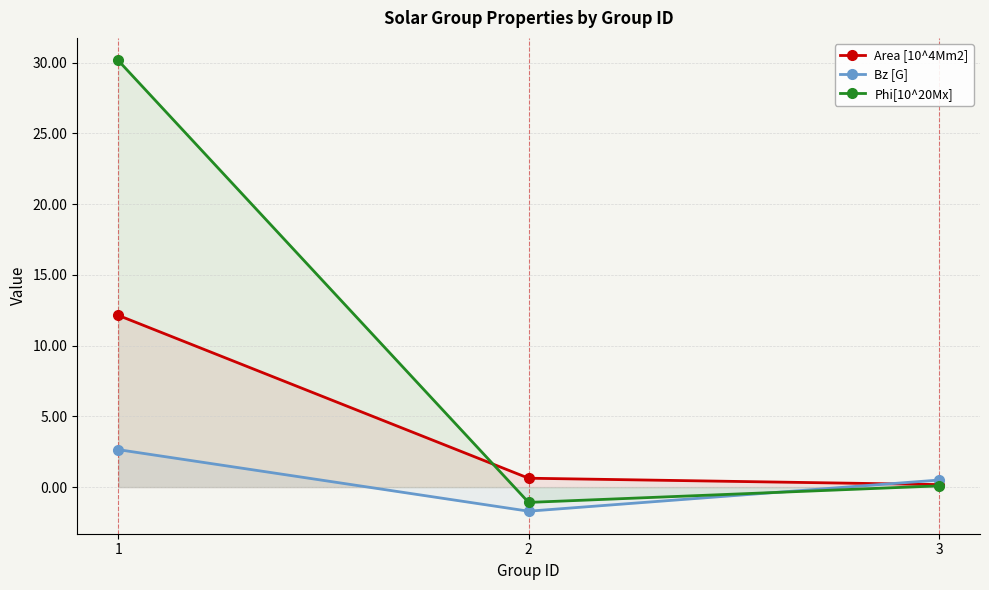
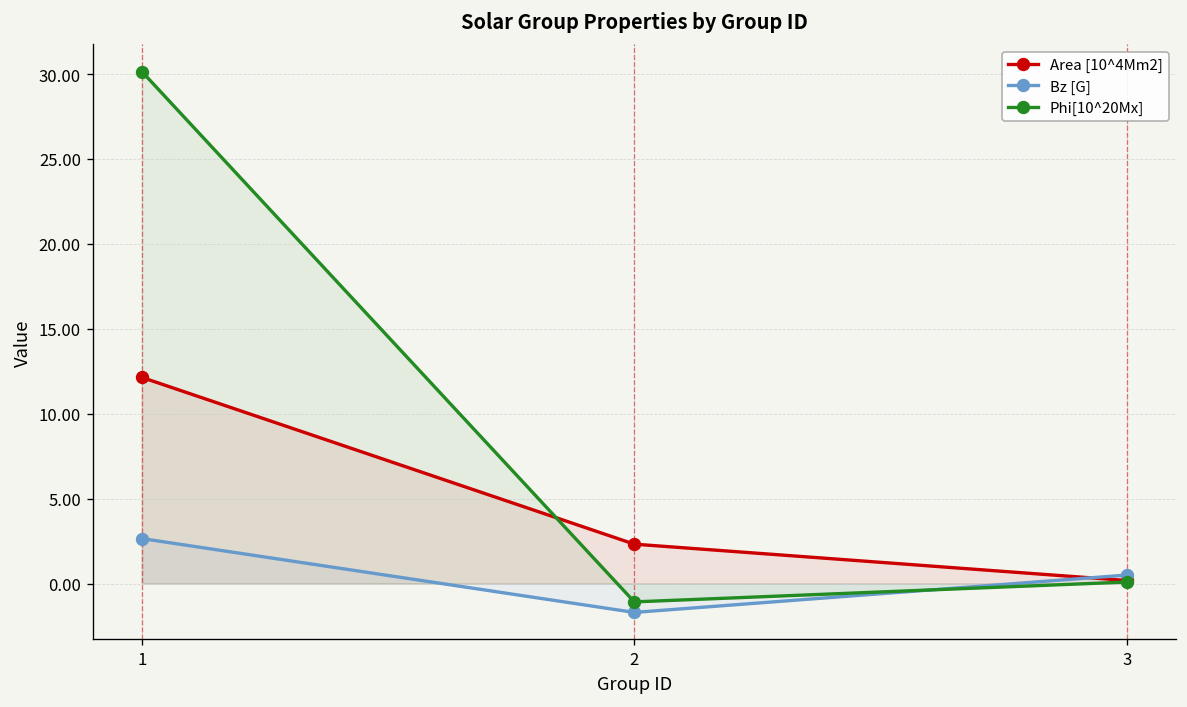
Area [10^4Mm2], 2: 0.6 -> 2.3
